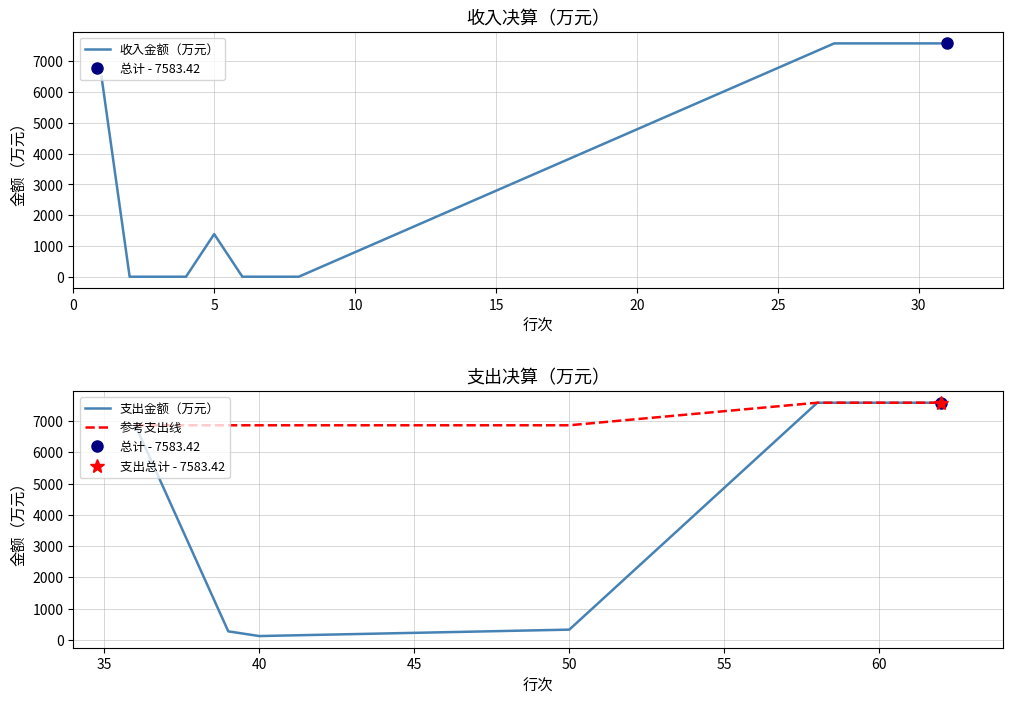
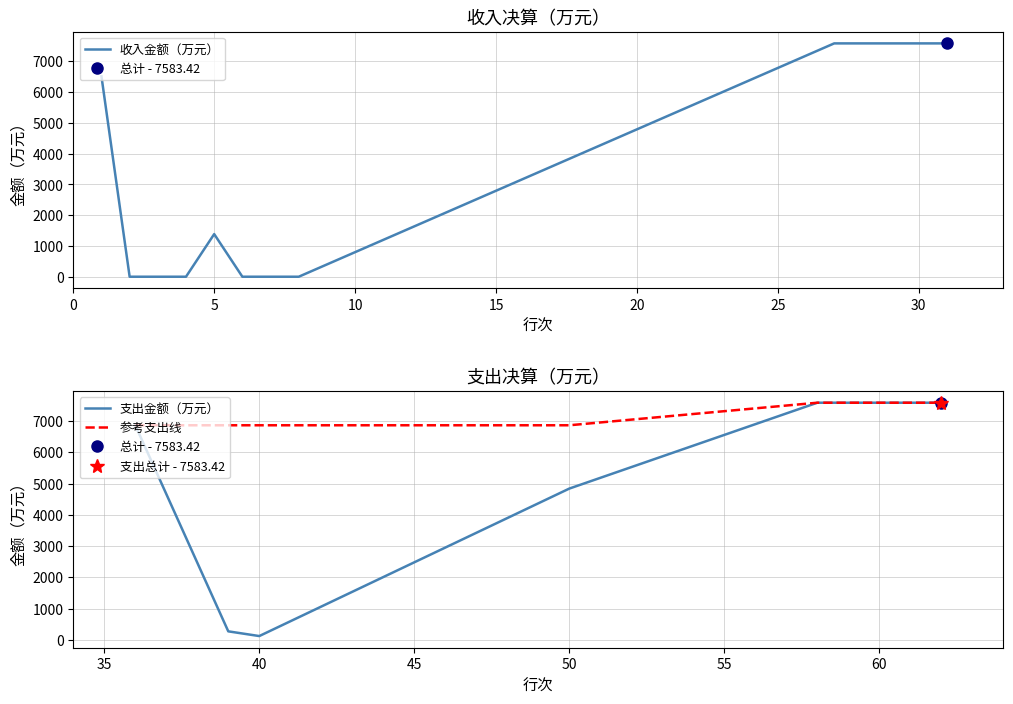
支出决算（万元）, 支出金额（万元）, 50: 300 -> 4800
